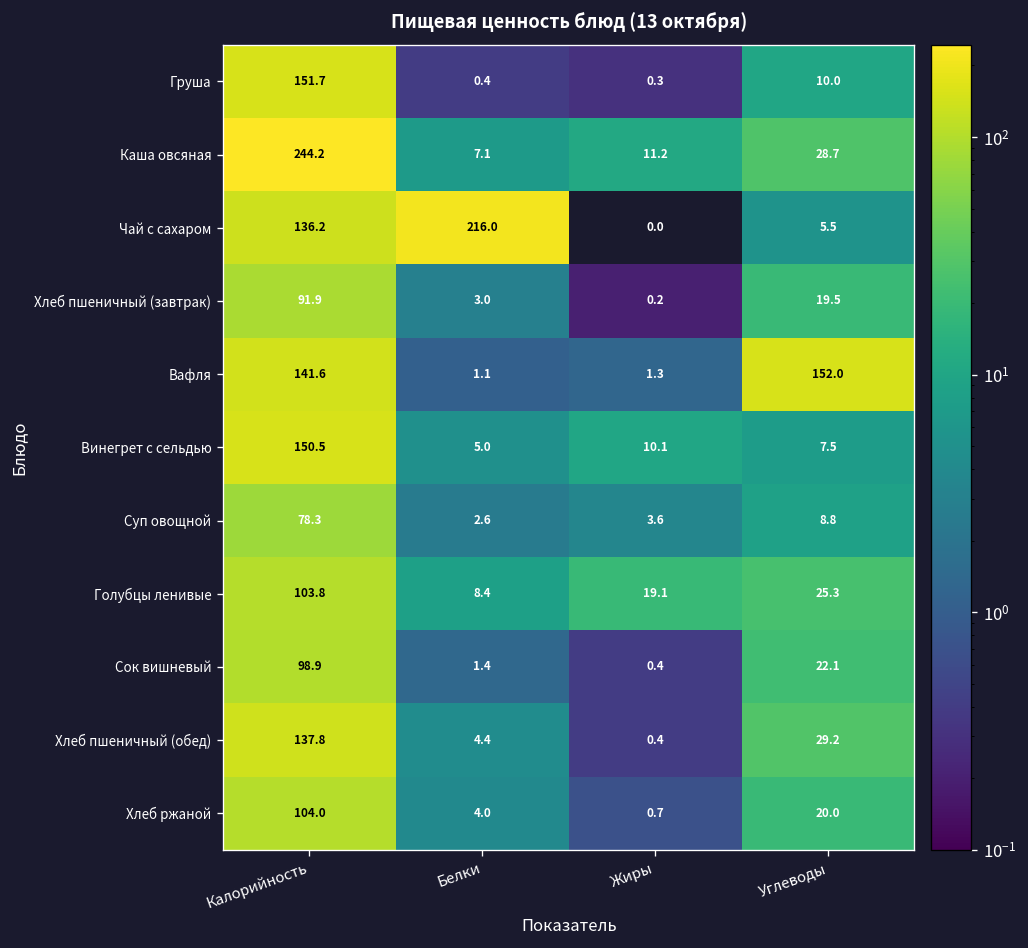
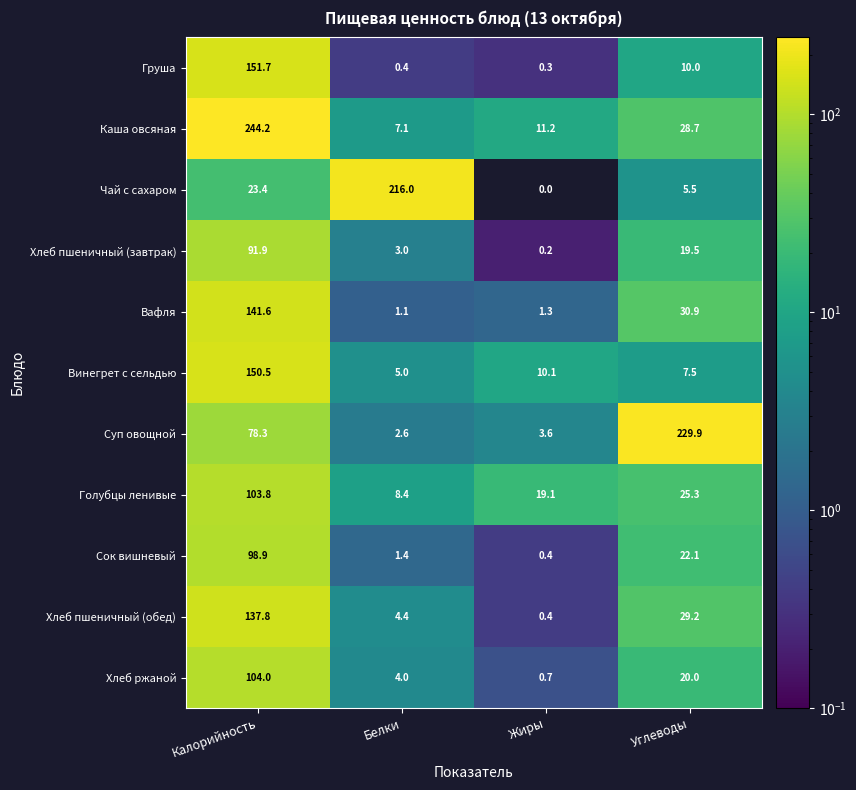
Чай с сахаром, Калорийность: 136.2 -> 23.4
Вафля, Углеводы: 152.0 -> 30.9
Суп овощной, Углеводы: 8.8 -> 229.9
